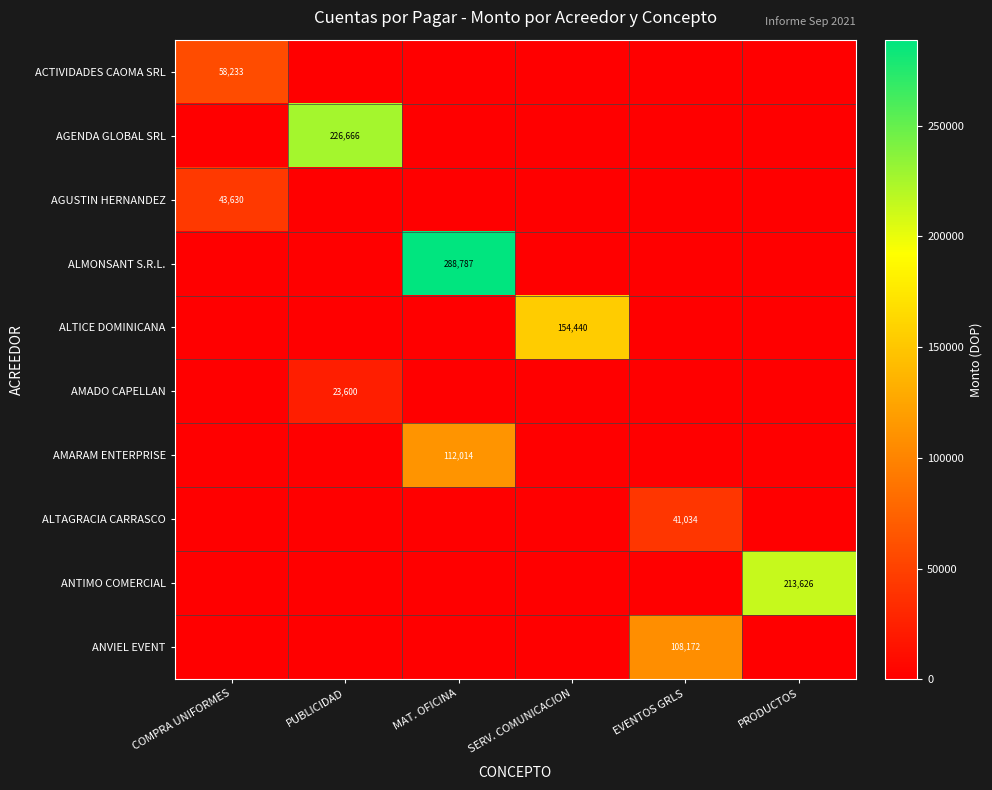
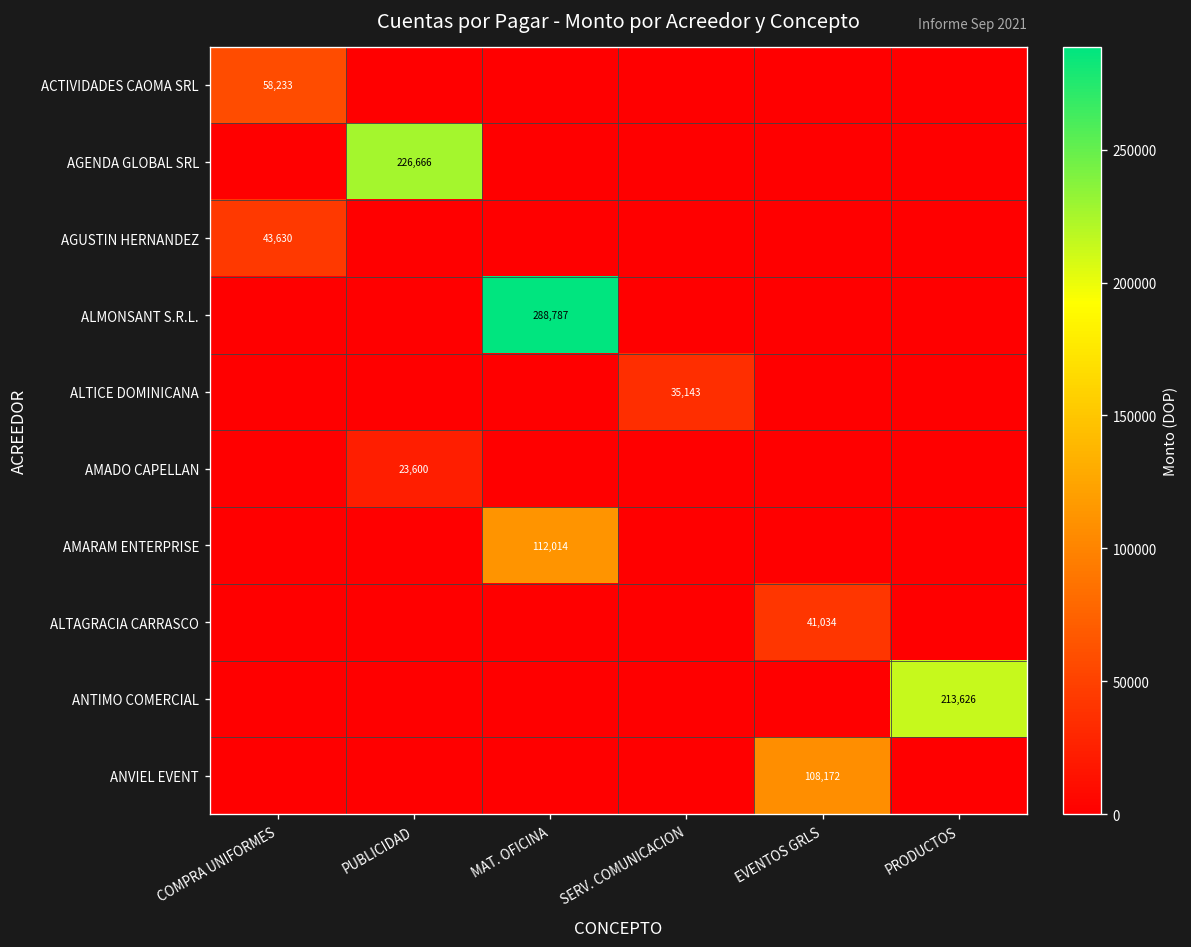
ALTICE DOMINICANA, SERV. COMUNICACION: 154,440 -> 35,143
